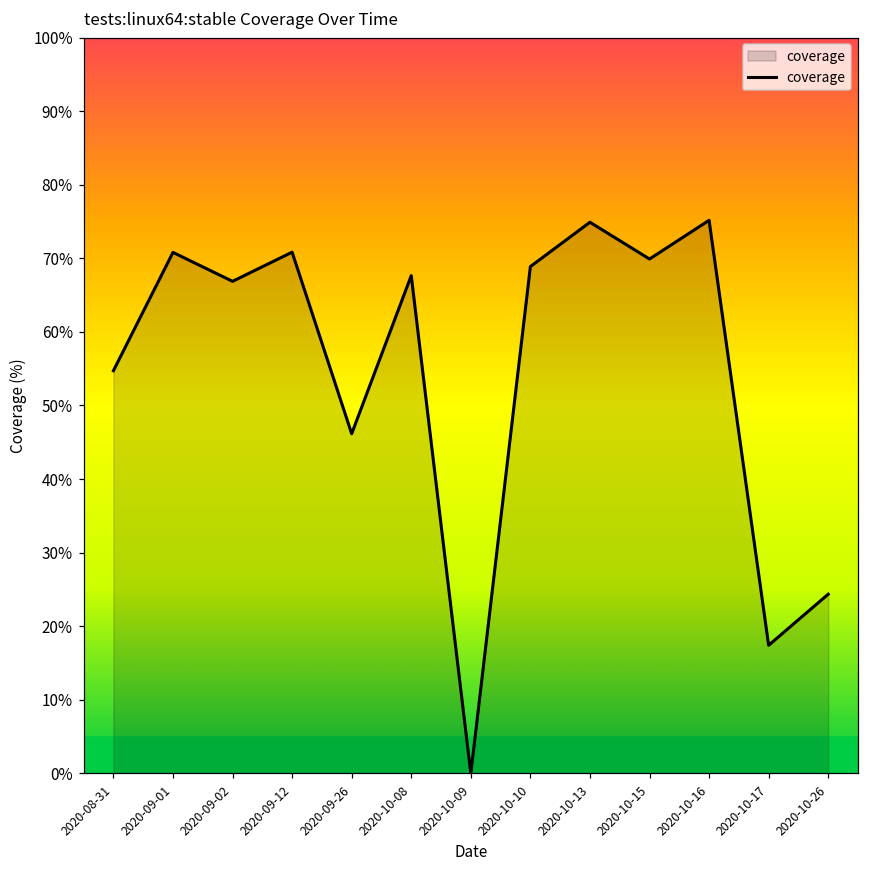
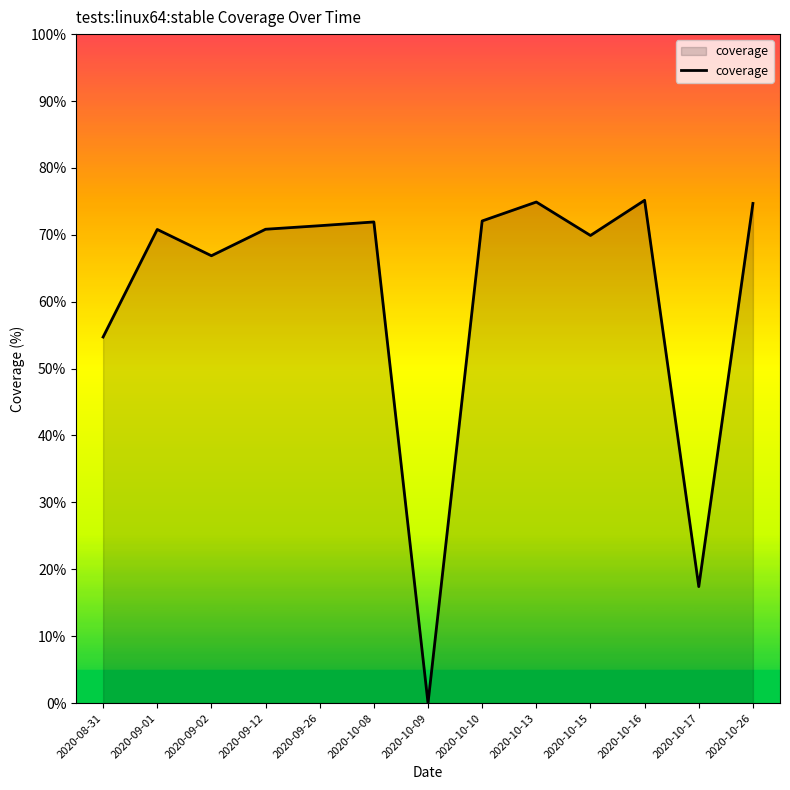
2020-09-26: 46% -> 71%
2020-10-08: 68% -> 72%
2020-10-10: 69% -> 72%
2020-10-26: 24% -> 75%
